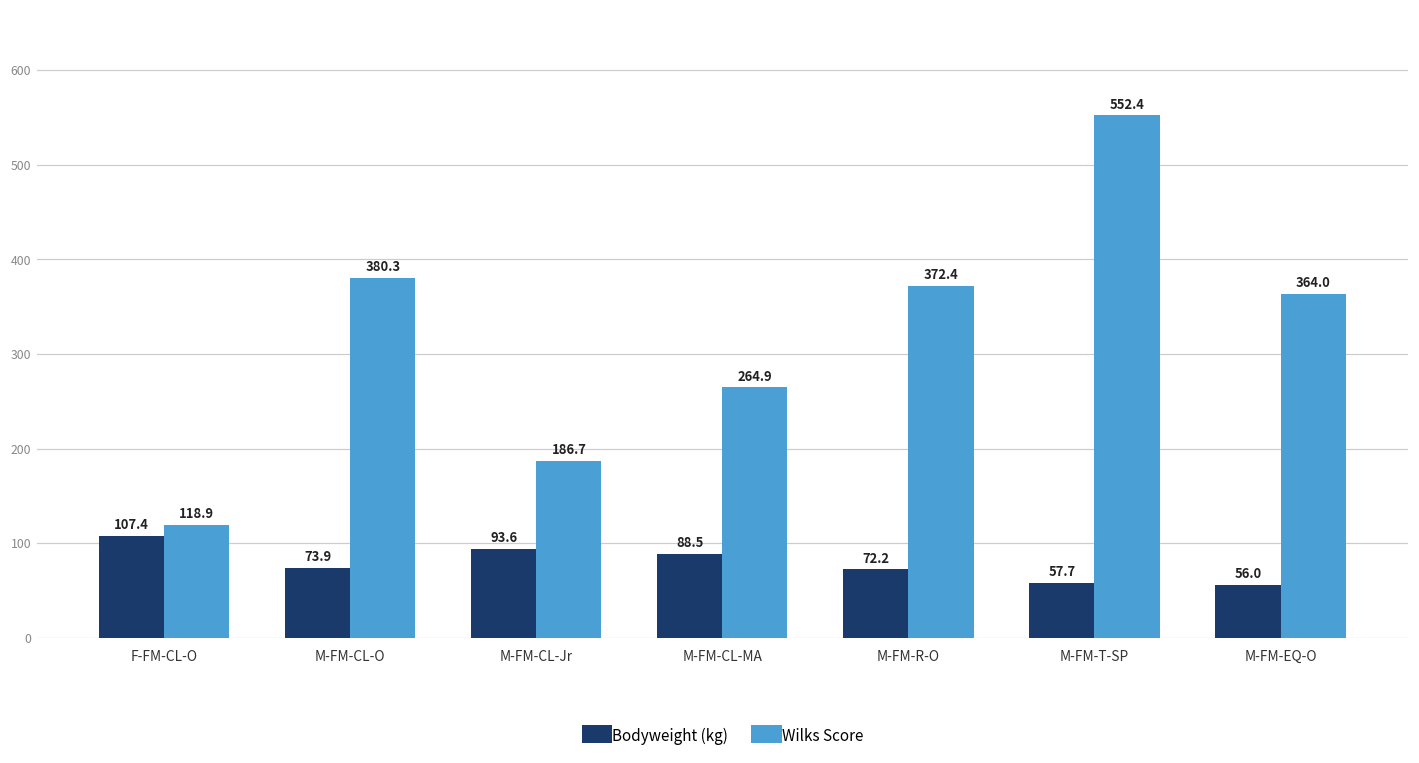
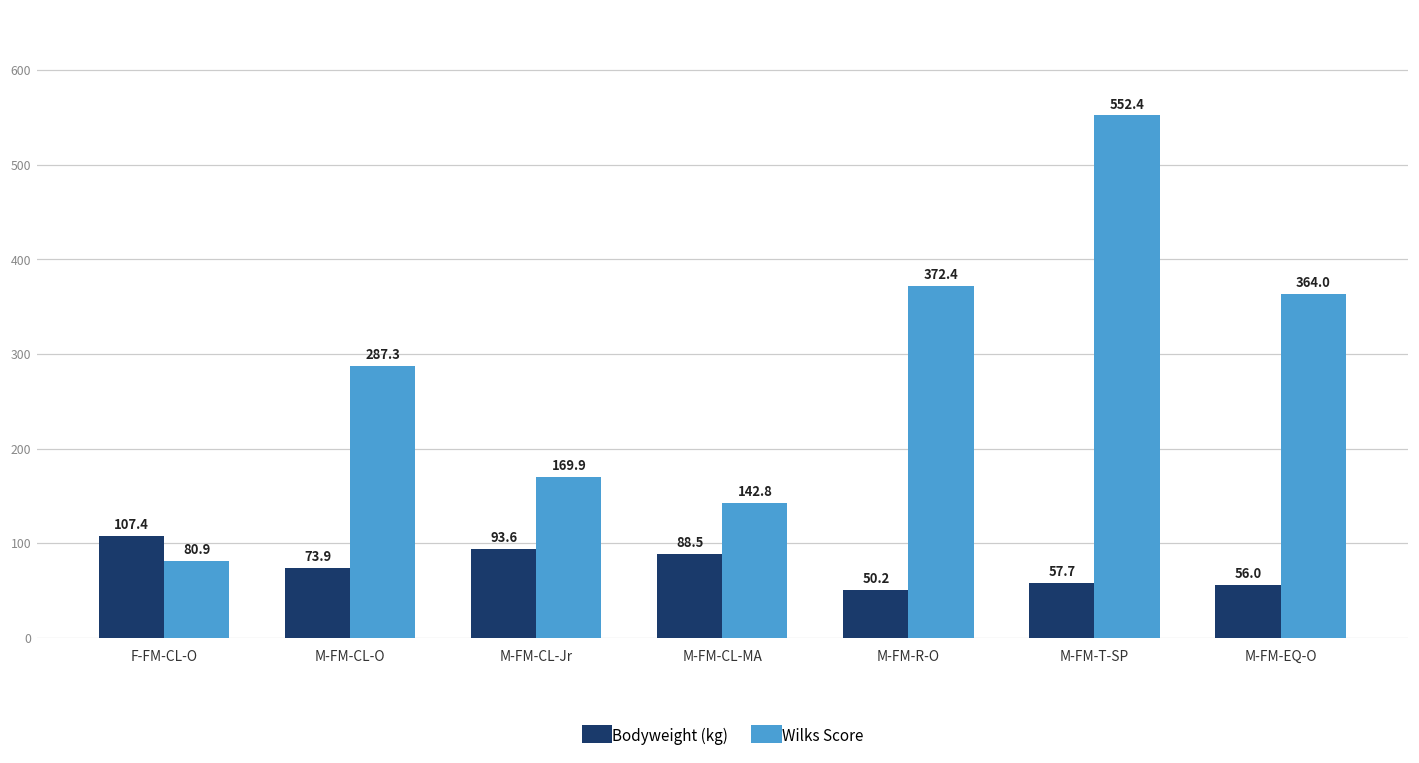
Wilks Score, F-FM-CL-O: 118.9 -> 80.9
Wilks Score, M-FM-CL-O: 380.3 -> 287.3
Wilks Score, M-FM-CL-Jr: 186.7 -> 169.9
Wilks Score, M-FM-CL-MA: 264.9 -> 142.8
Bodyweight (kg), M-FM-R-O: 72.2 -> 50.2
